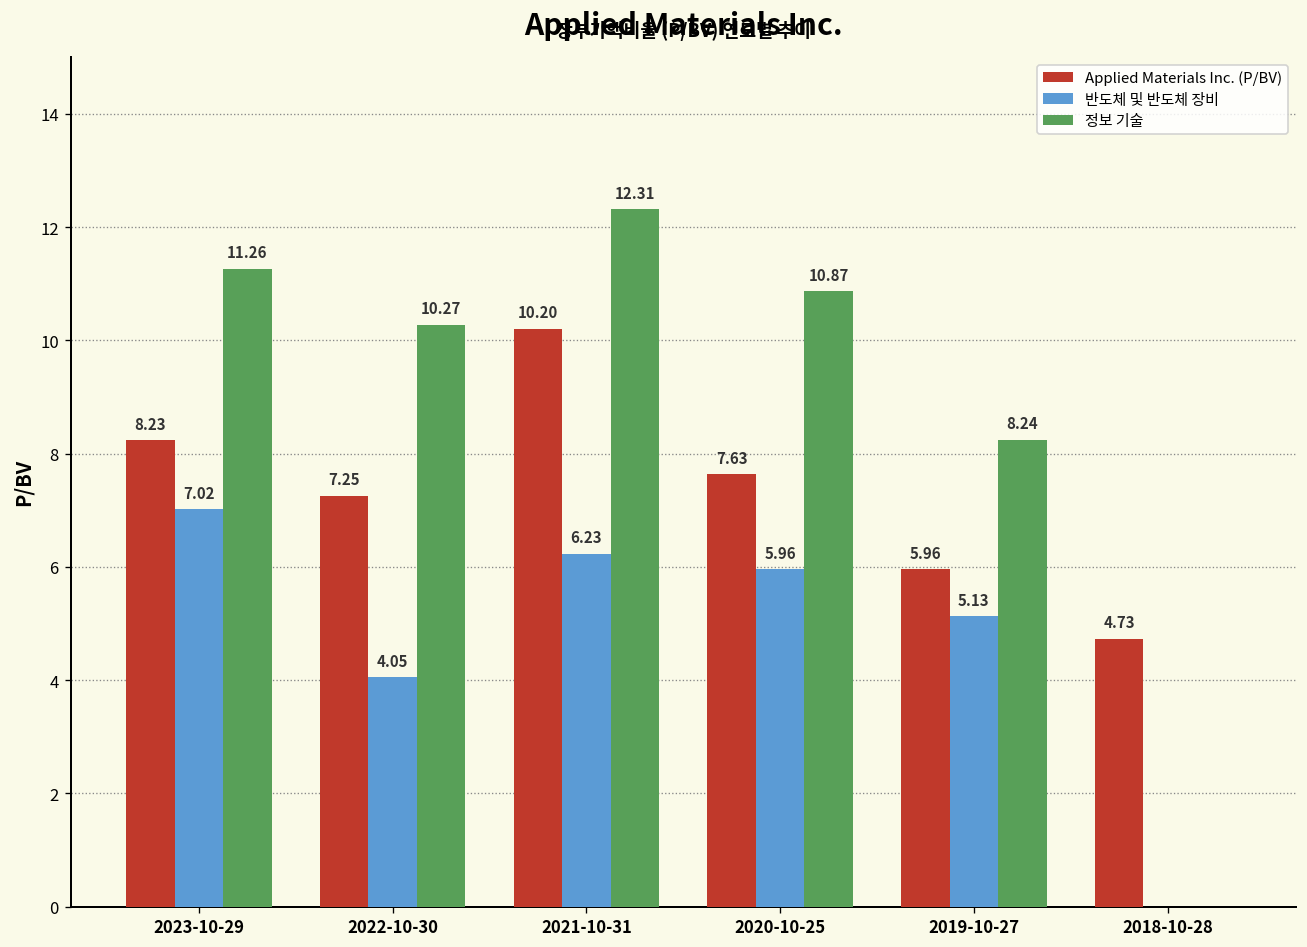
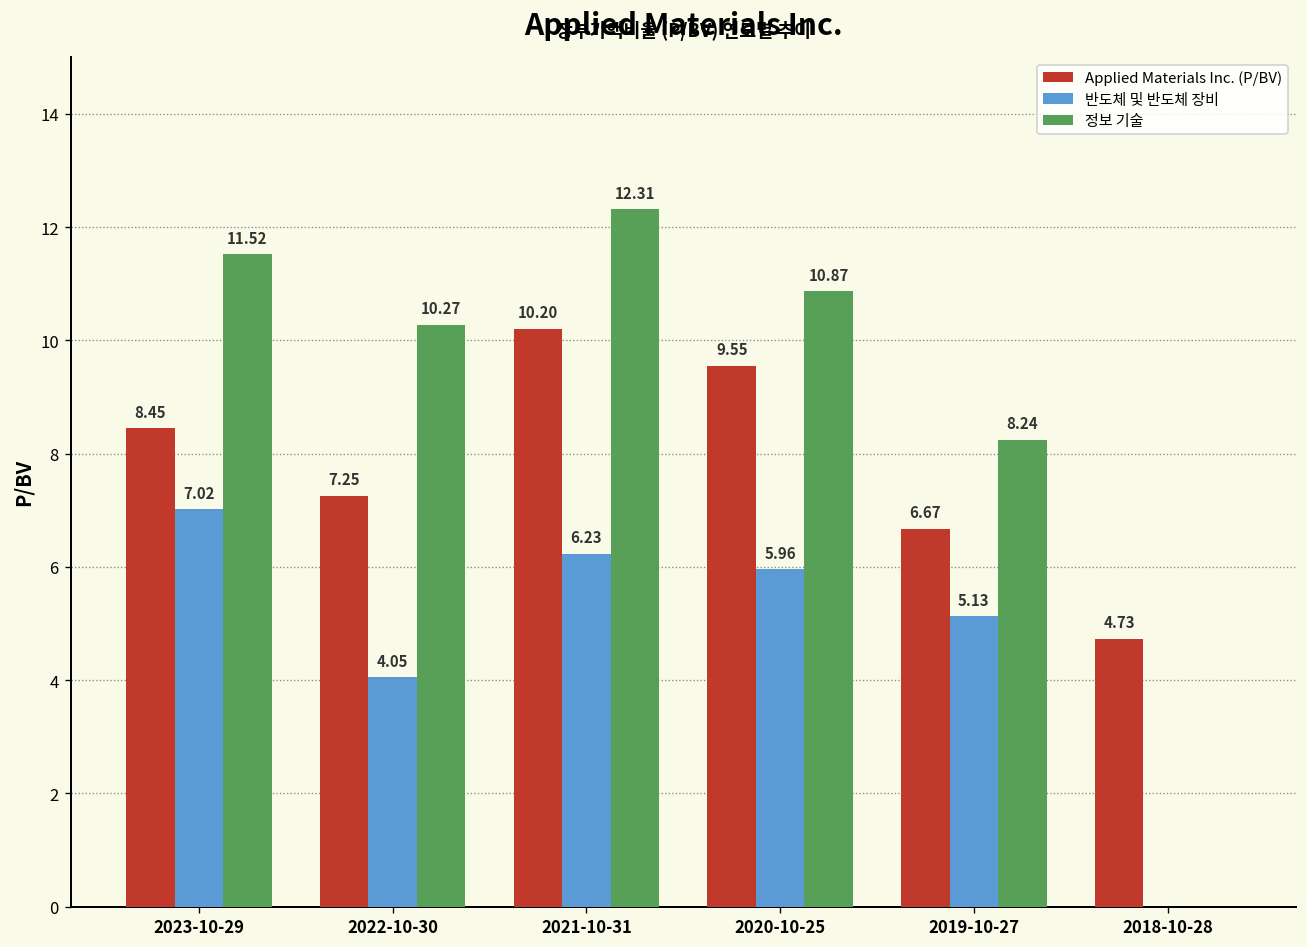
Applied Materials Inc. (P/BV), 2023-10-29: 8.23 -> 8.45
정보 기술, 2023-10-29: 11.26 -> 11.52
Applied Materials Inc. (P/BV), 2020-10-25: 7.63 -> 9.55
Applied Materials Inc. (P/BV), 2019-10-27: 5.96 -> 6.67
